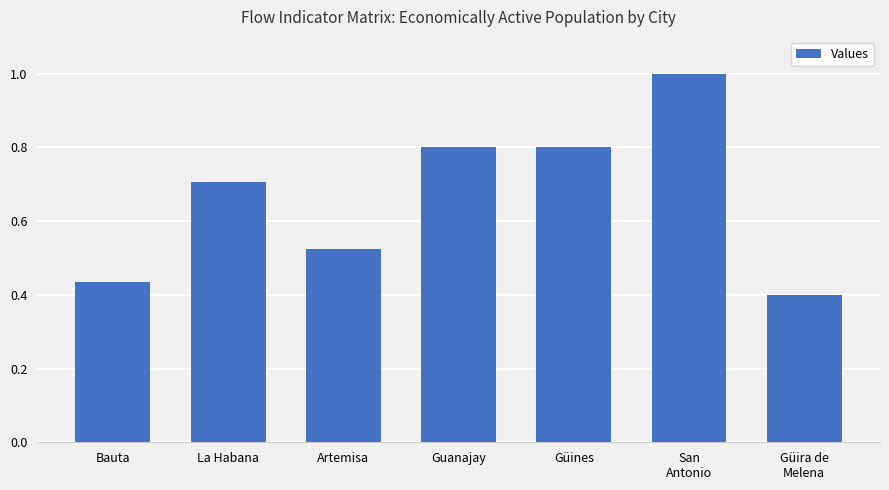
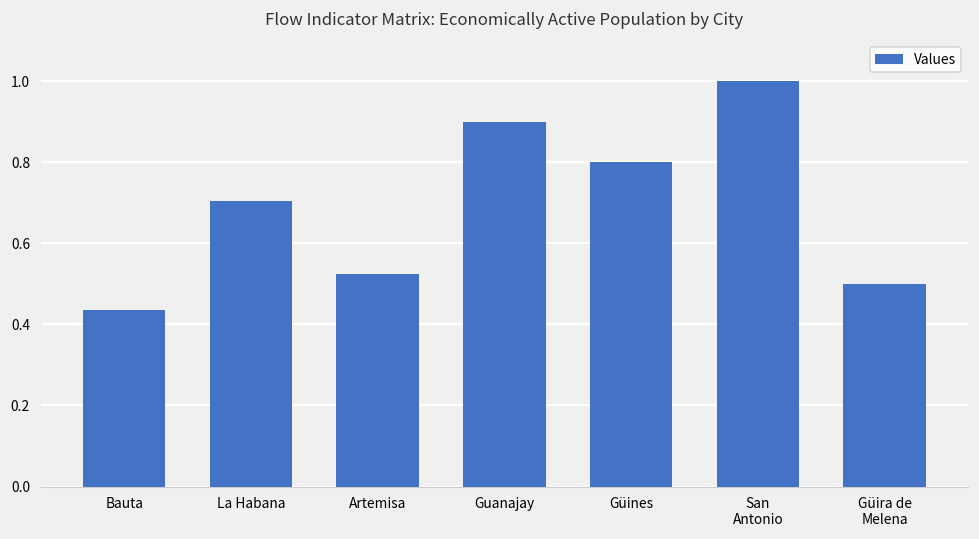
Guanajay: 0.8 -> 0.9
Güira de Melena: 0.4 -> 0.5
